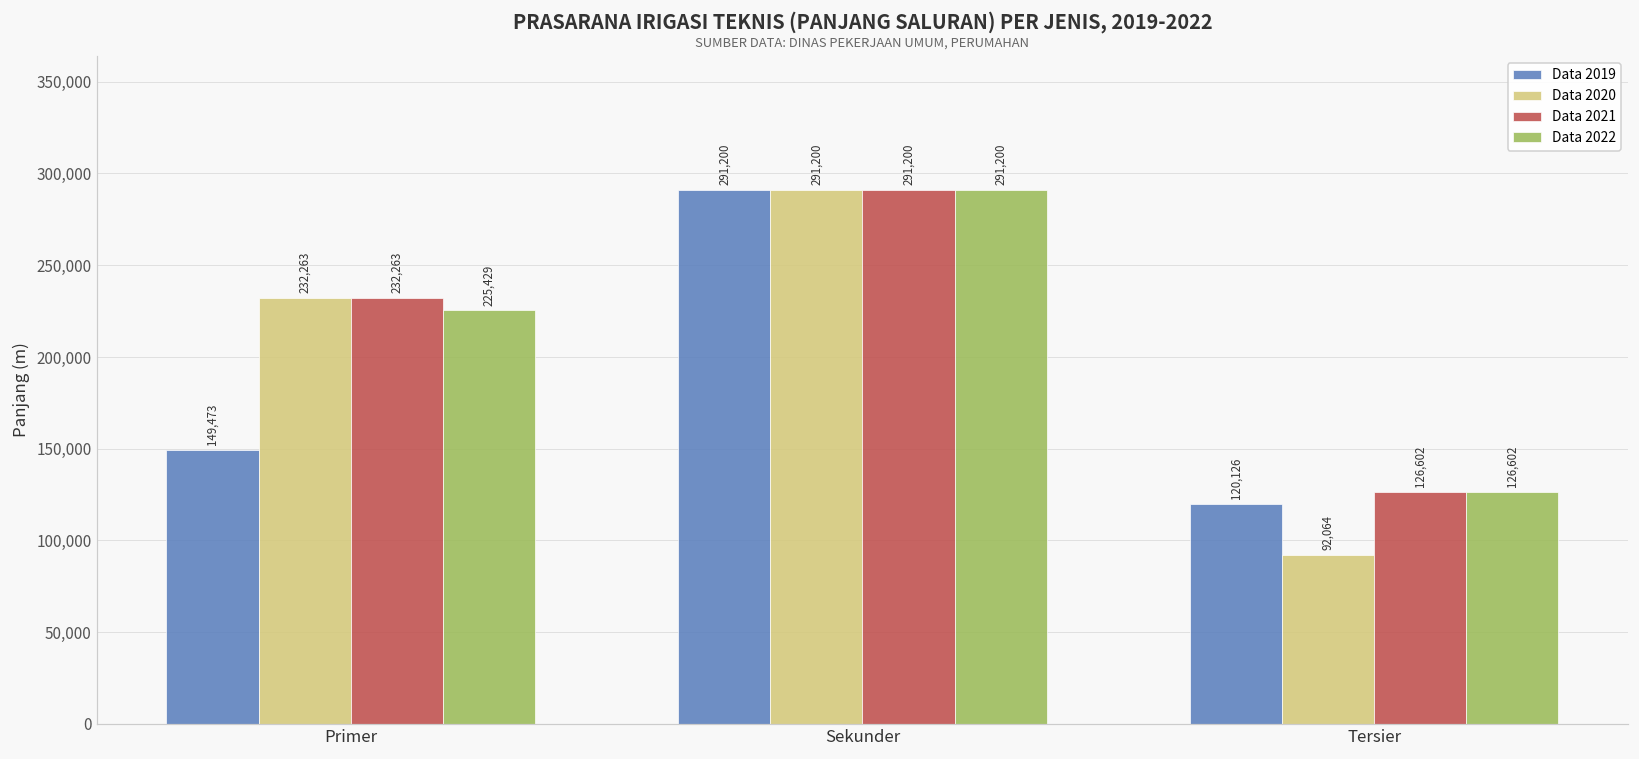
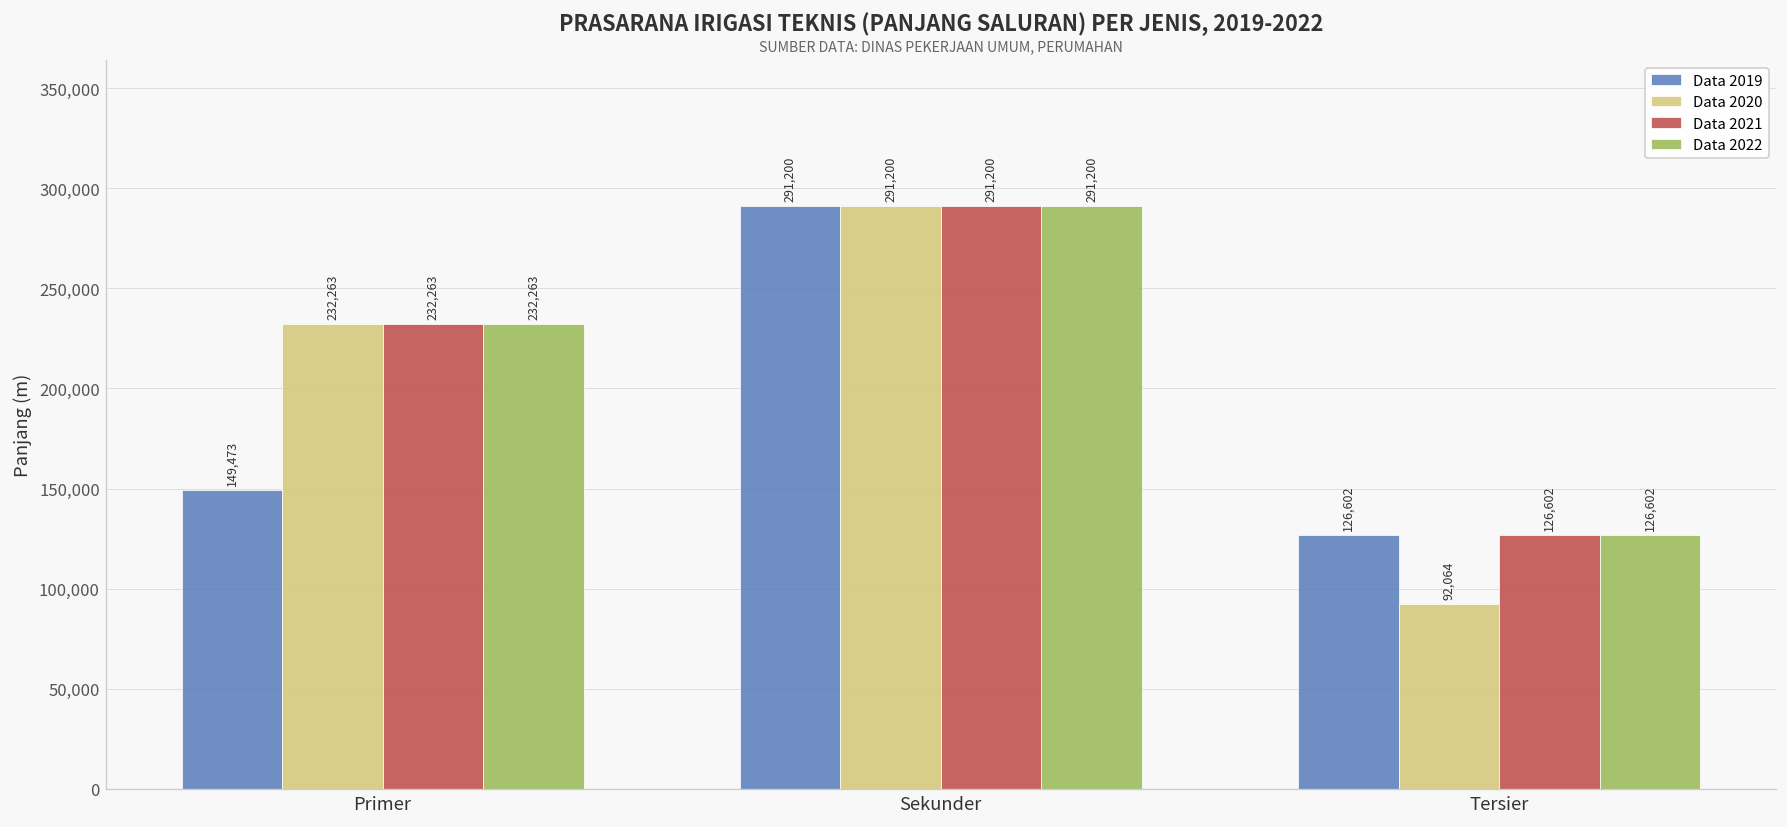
Data 2022, Primer: 225,429 -> 232,263
Data 2019, Tersier: 120,126 -> 126,602
